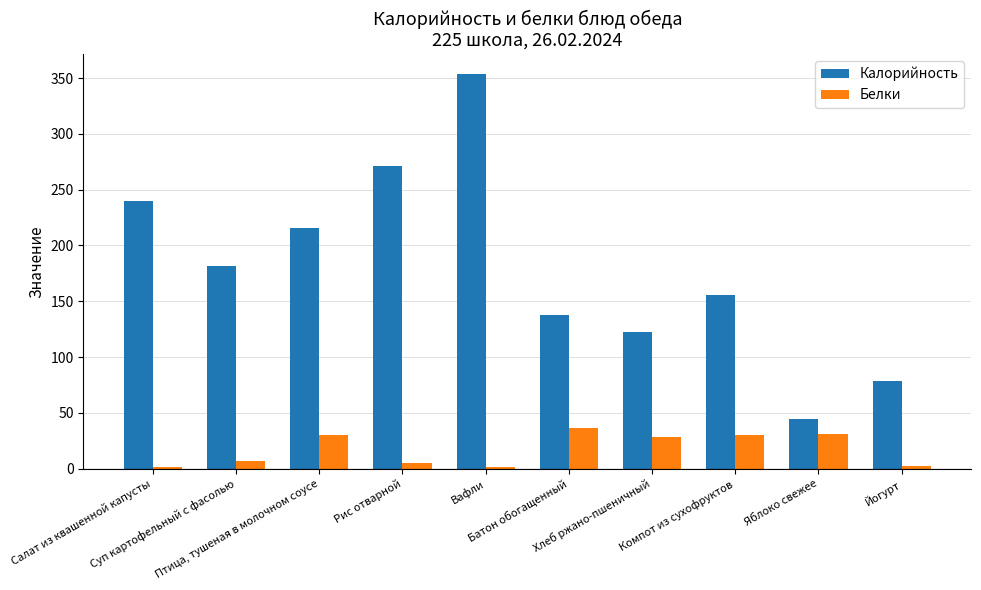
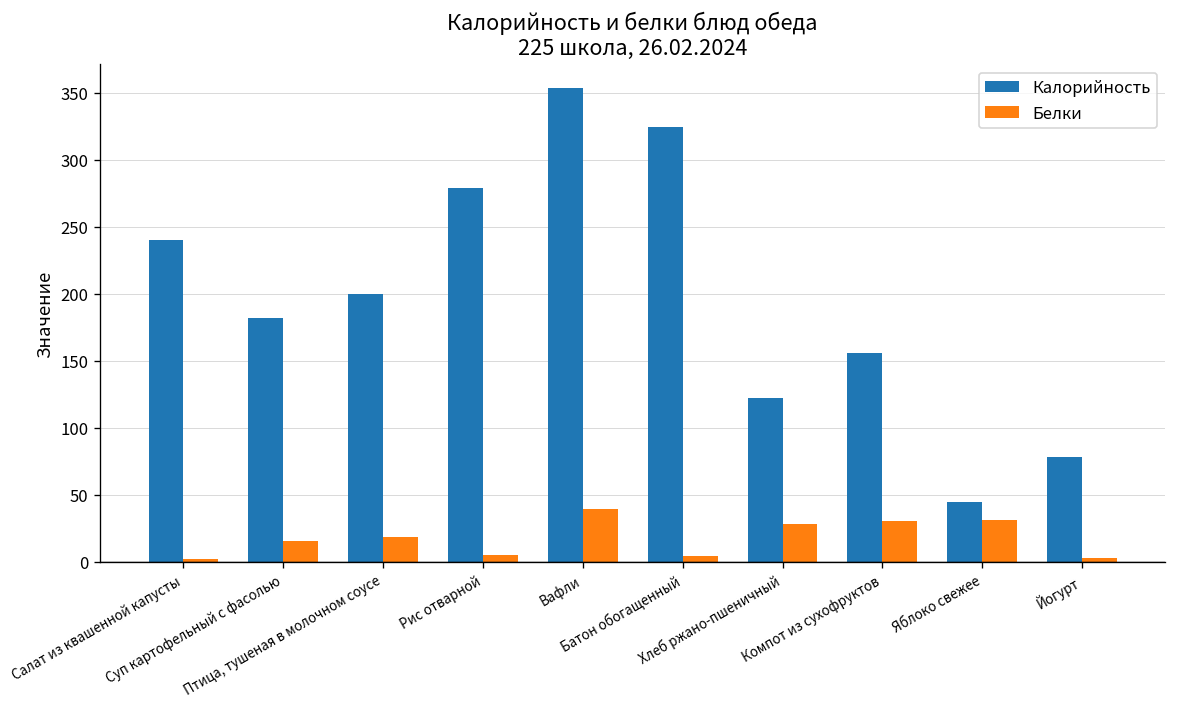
Белки, Суп картофельный с фасолью: 7 -> 15
Калорийность, Птица, тушеная в молочном соусе: 216 -> 200
Белки, Птица, тушеная в молочном соусе: 31 -> 19
Калорийность, Рис отварной: 271 -> 279
Белки, Вафли: 2 -> 39
Калорийность, Батон обогащенный: 137 -> 324
Белки, Батон обогащенный: 37 -> 4
